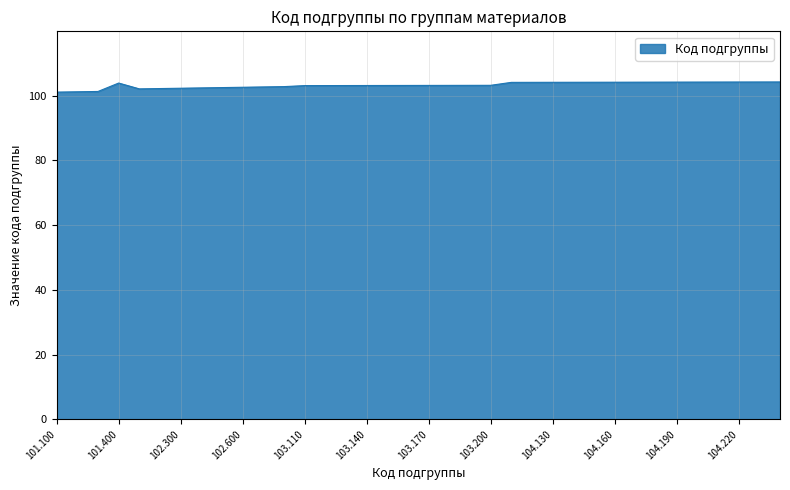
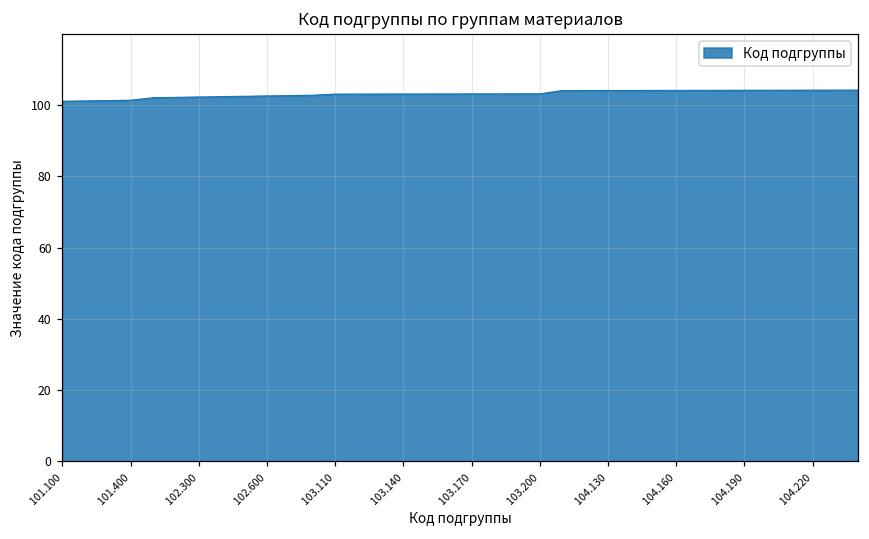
101.400: 104 -> 101
